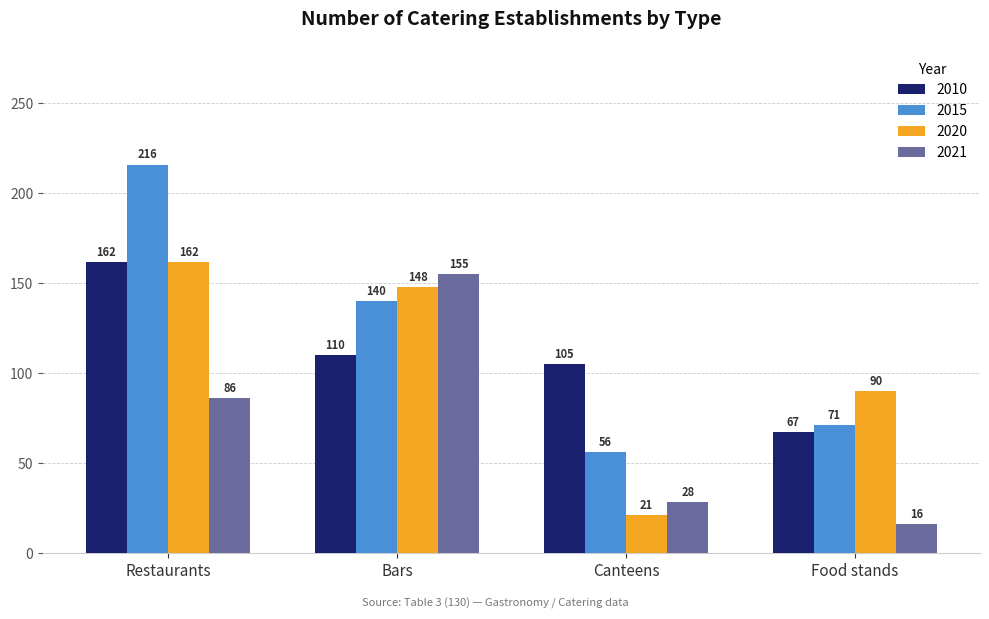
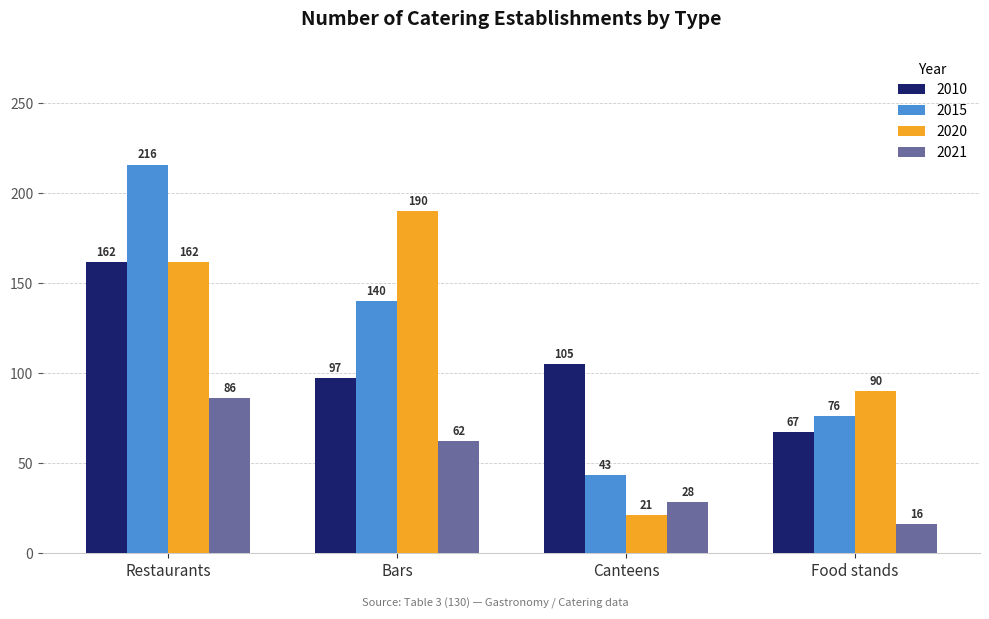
2010, Bars: 110 -> 97
2020, Bars: 148 -> 190
2021, Bars: 155 -> 62
2015, Canteens: 56 -> 43
2015, Food stands: 71 -> 76
